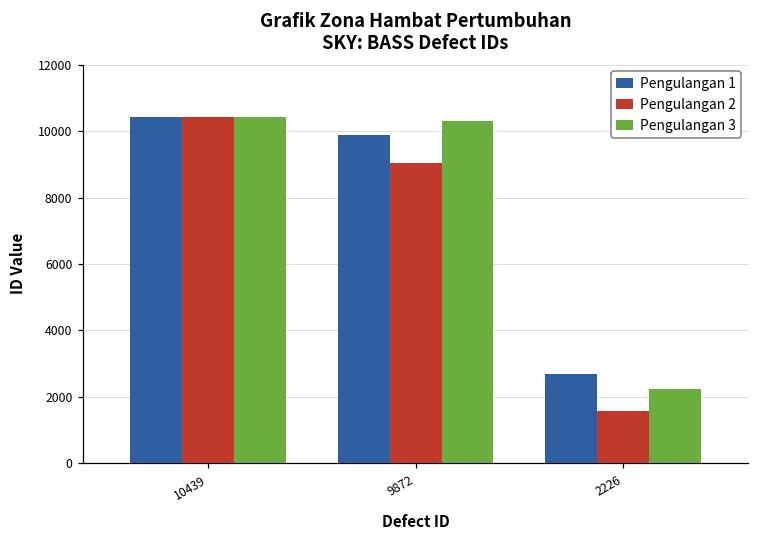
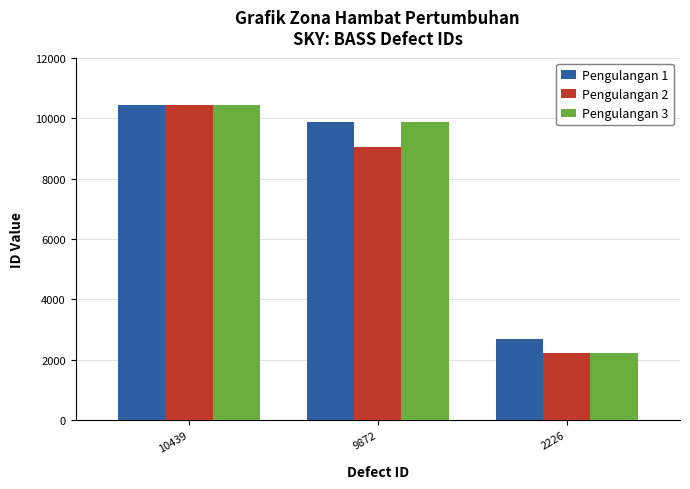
Pengulangan 3, 9872: 10300 -> 9900
Pengulangan 2, 2226: 1600 -> 2200
